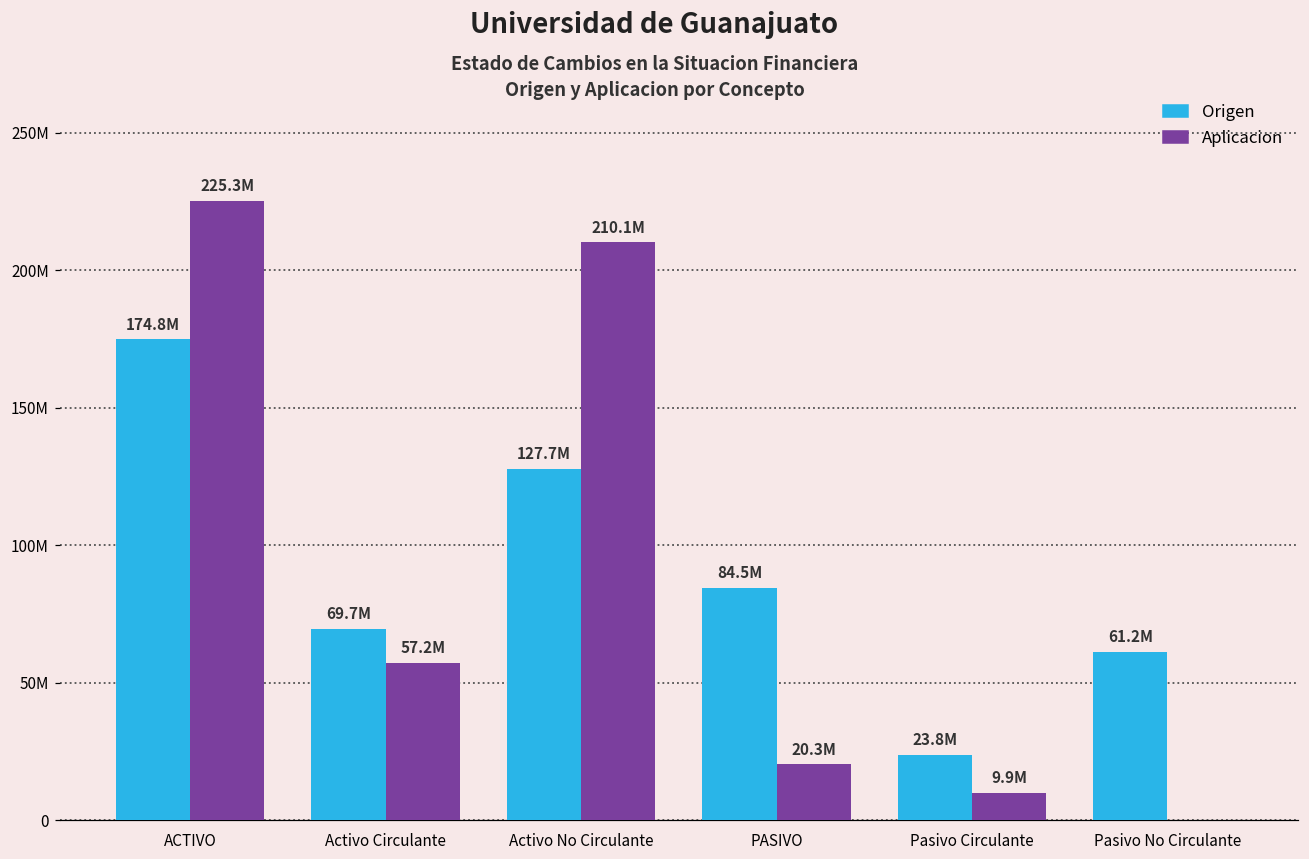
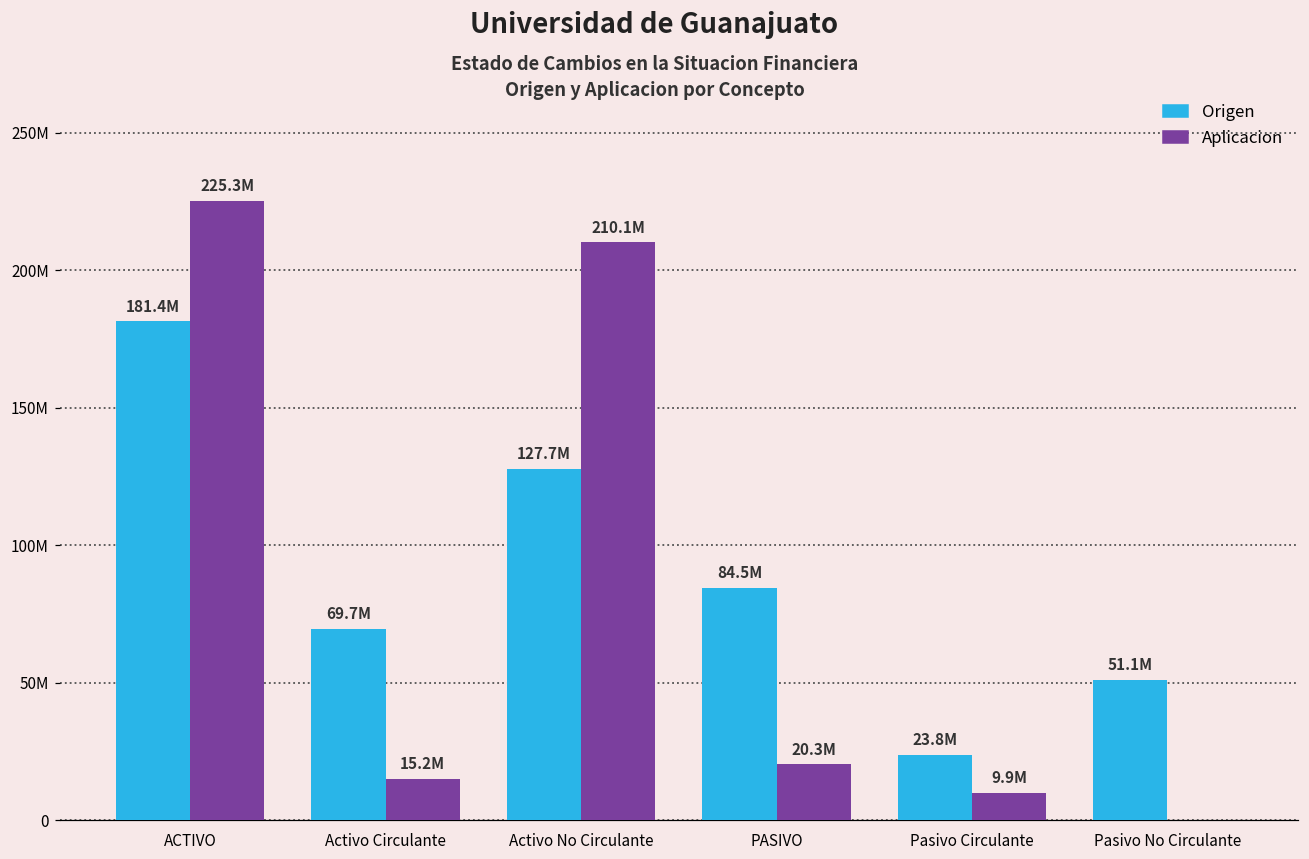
Origen, ACTIVO: 174.8M -> 181.4M
Aplicacion, Activo Circulante: 57.2M -> 15.2M
Origen, Pasivo No Circulante: 61.2M -> 51.1M
